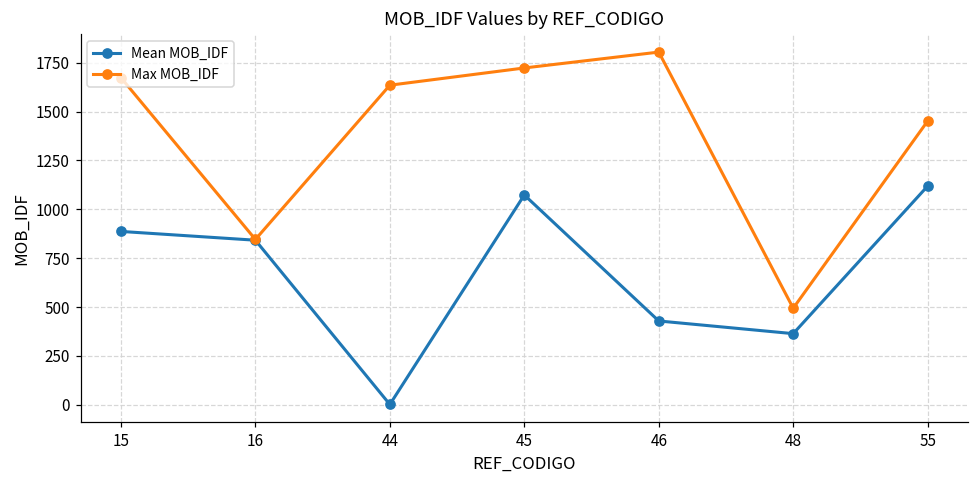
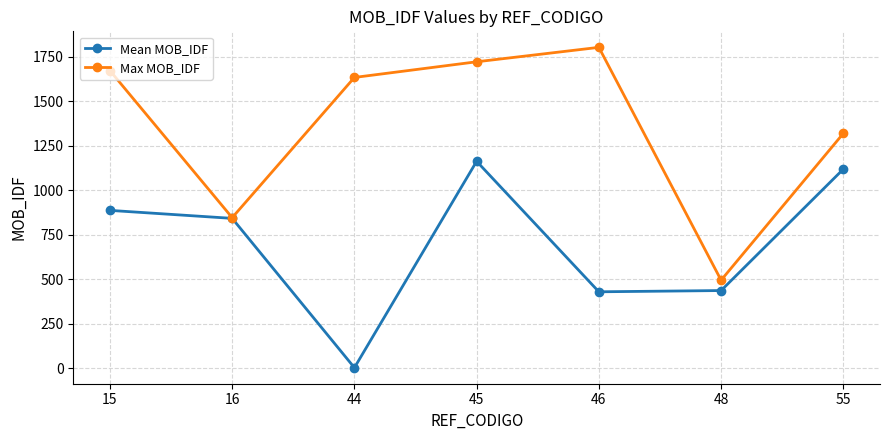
Mean MOB_IDF, 45: 1070 -> 1160
Mean MOB_IDF, 48: 360 -> 440
Max MOB_IDF, 55: 1450 -> 1320
